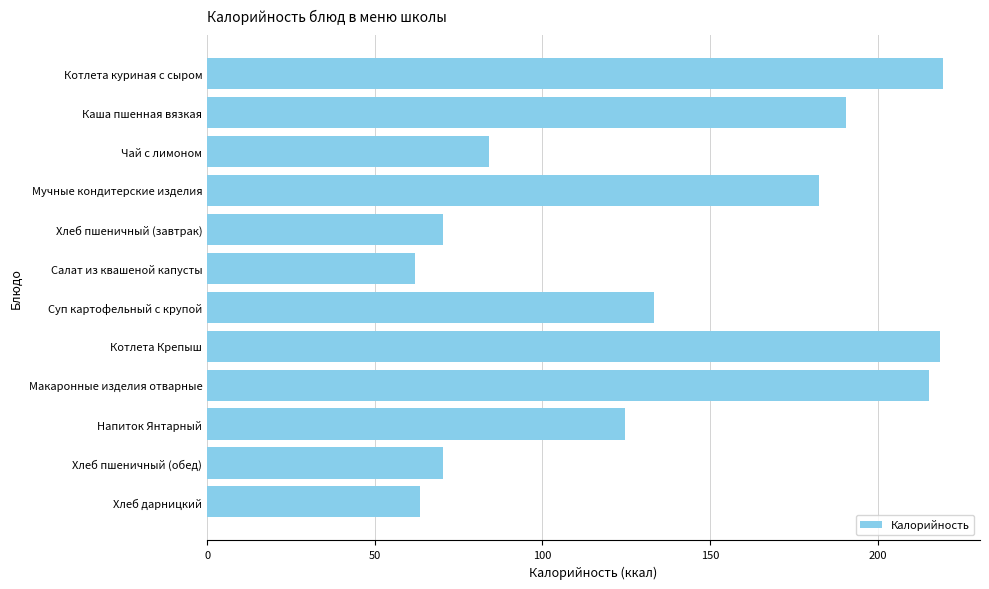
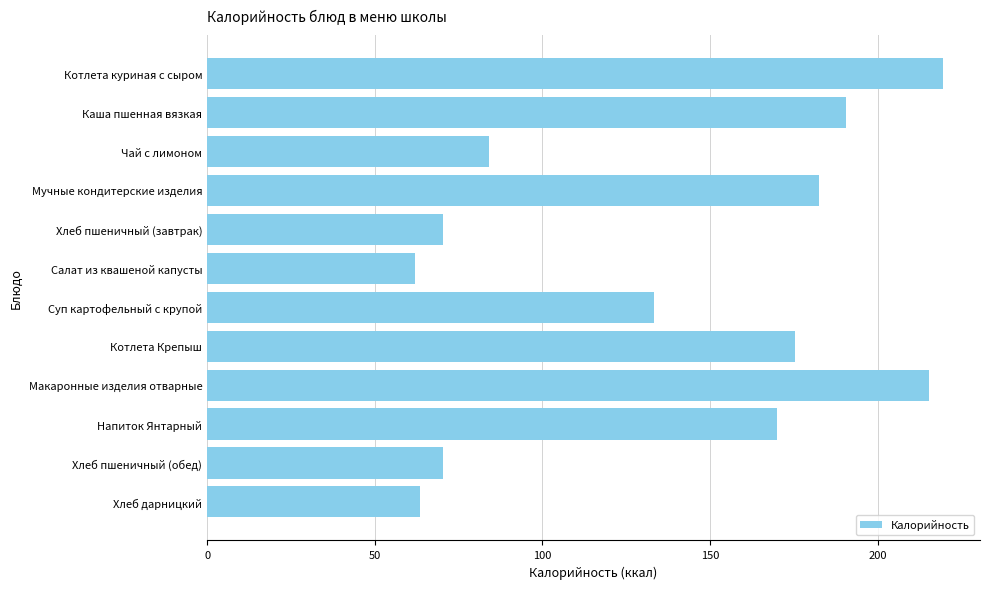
Котлета Крепыш: 219 -> 176
Напиток Янтарный: 125 -> 170
